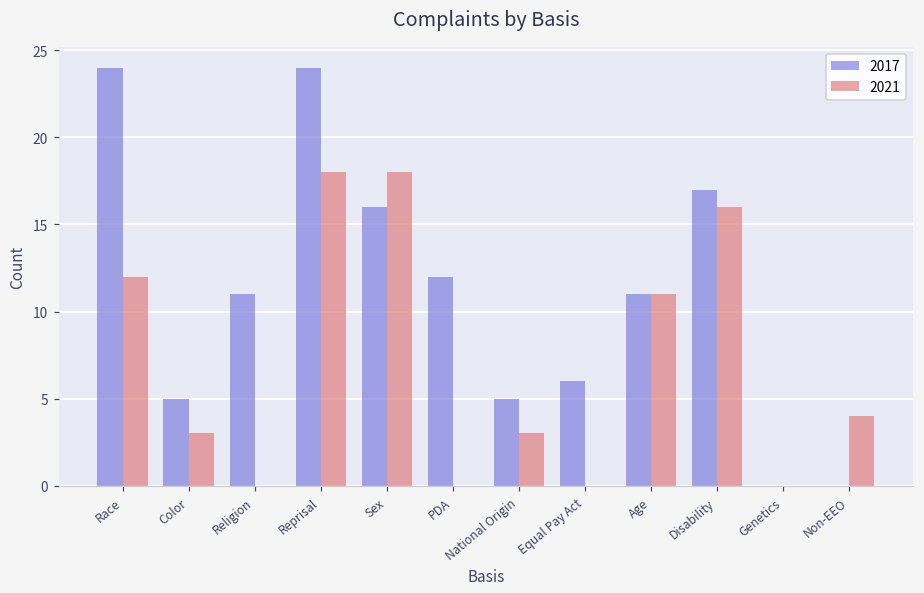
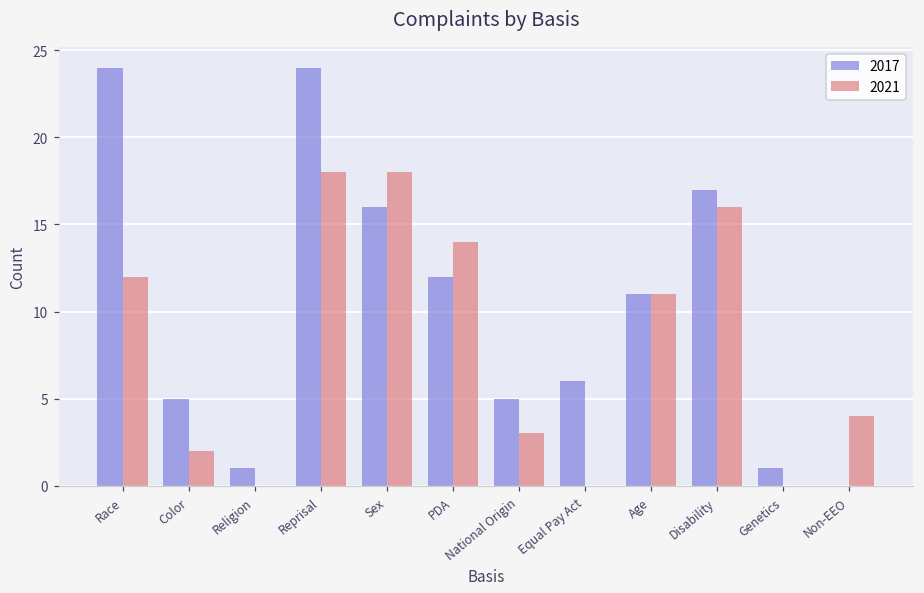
2021, Color: 3 -> 2
2017, Religion: 11 -> 1
2021, PDA: 0 -> 14
2017, Genetics: 0 -> 1
